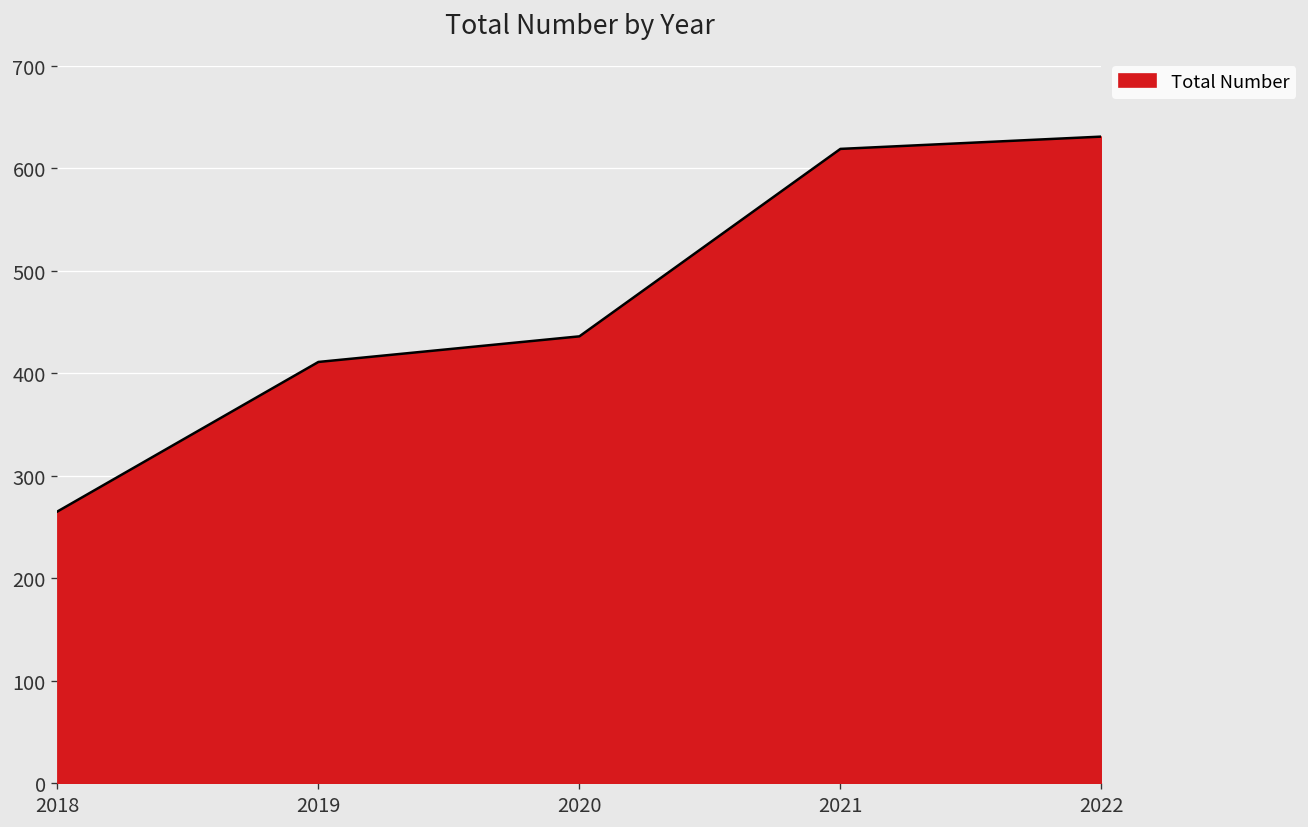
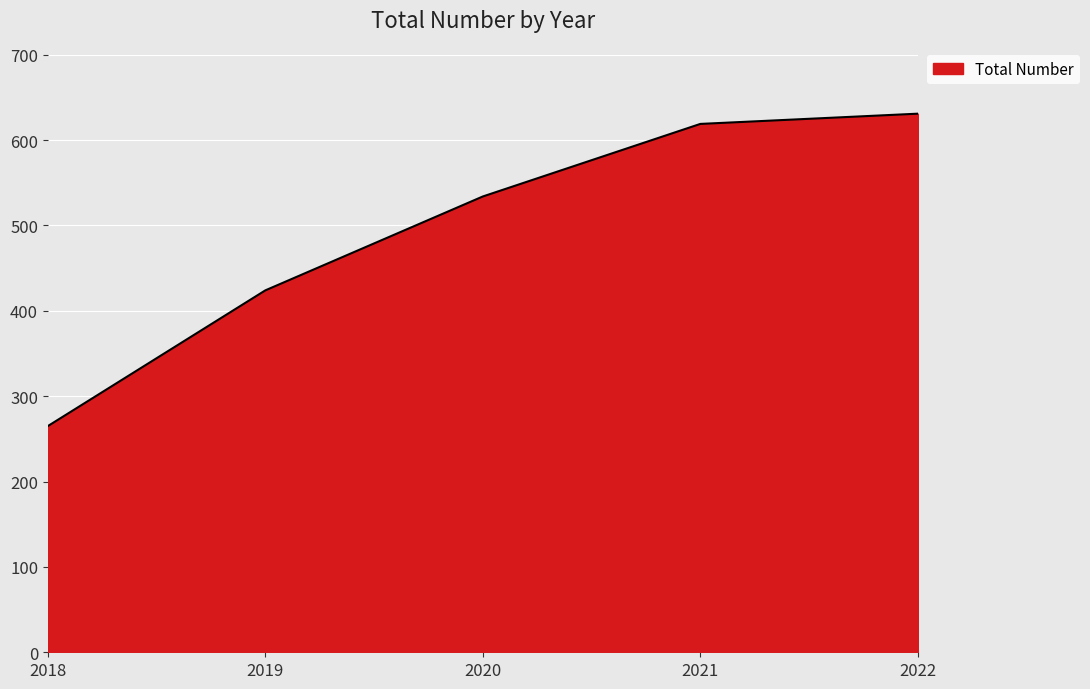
2019: 410 -> 420
2020: 440 -> 530
